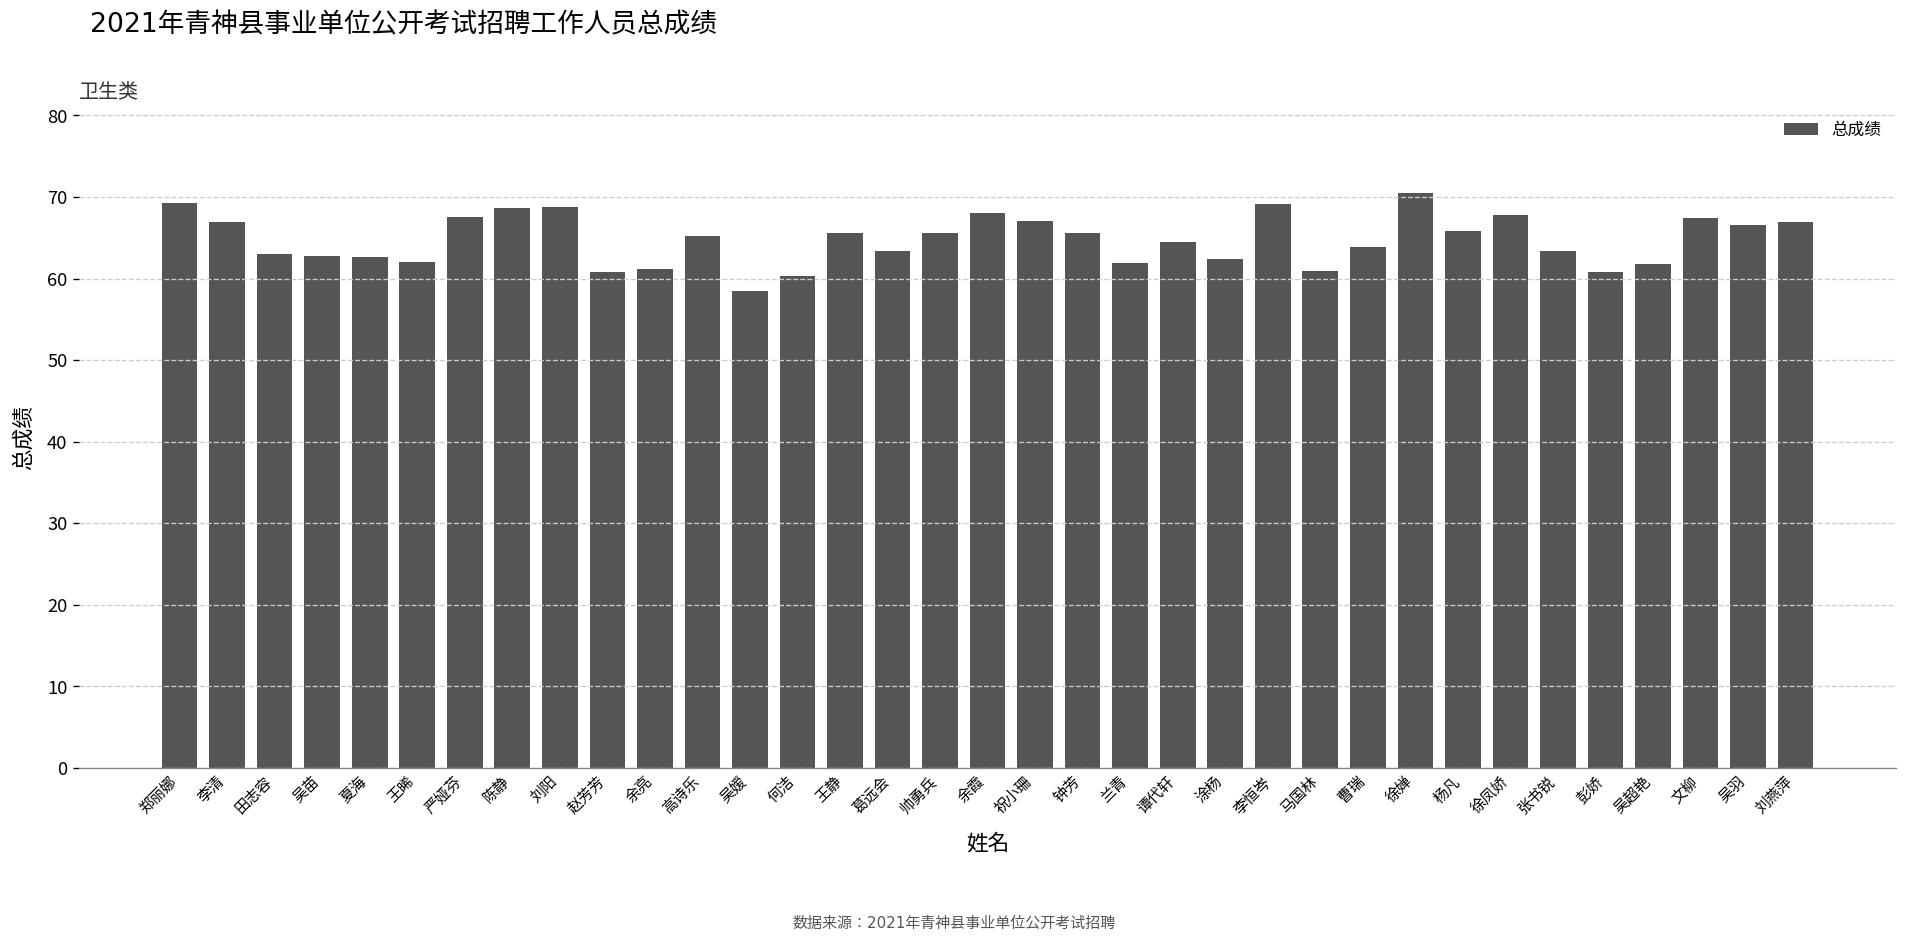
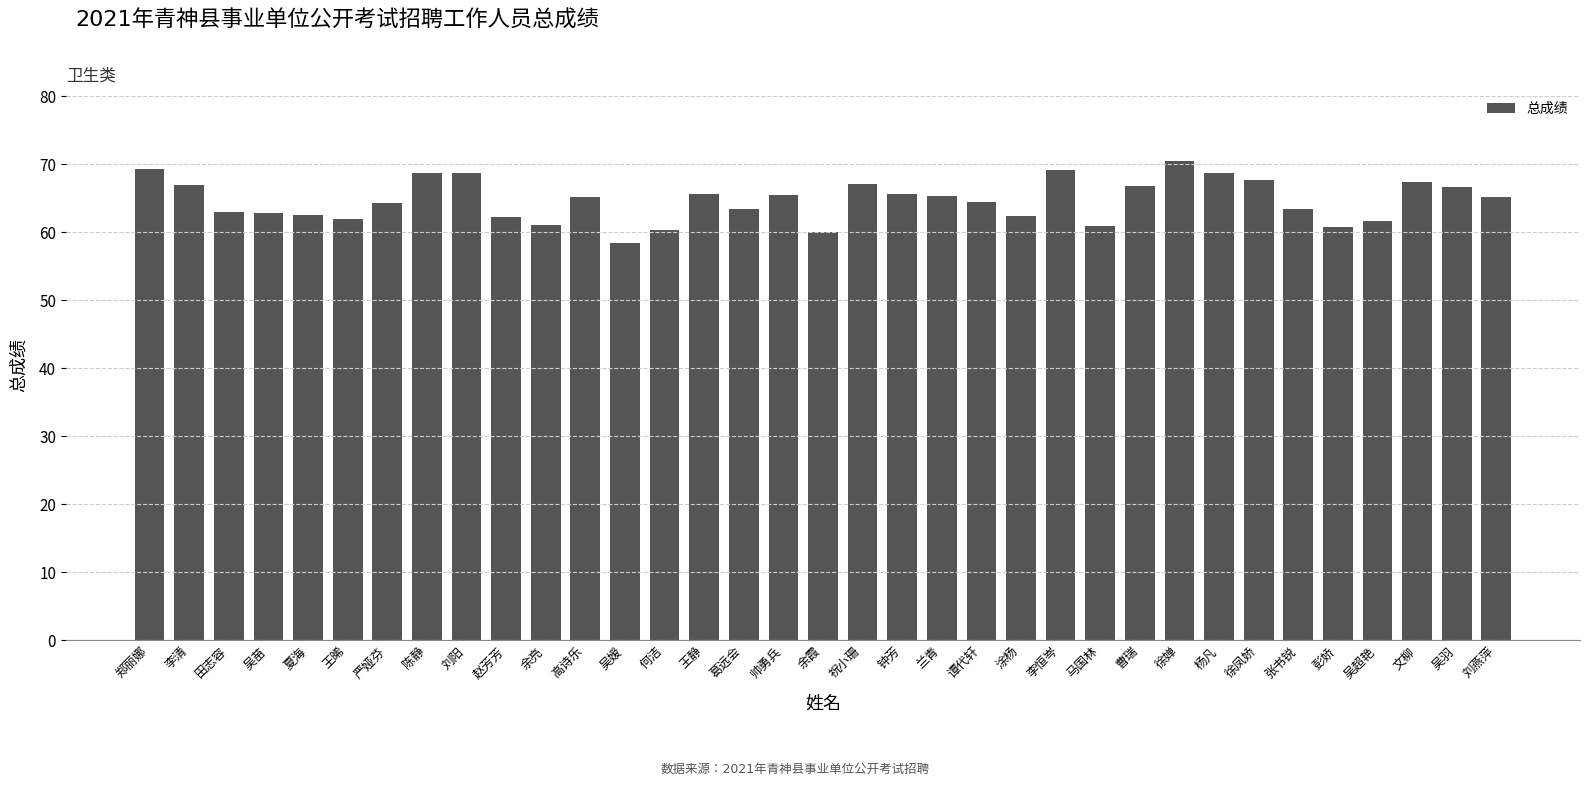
严娅芬: 68 -> 64
赵芳芳: 61 -> 62
余霞: 68 -> 60
兰青: 62 -> 65
曹瑞: 64 -> 67
杨凡: 66 -> 69
刘燕萍: 67 -> 65
